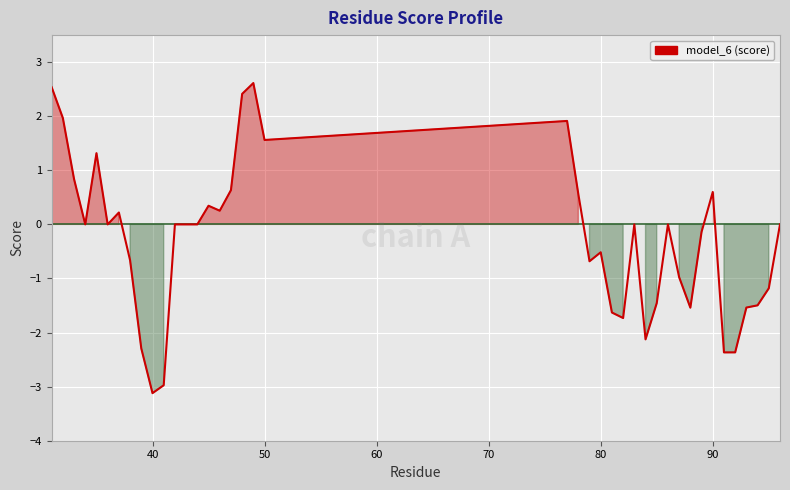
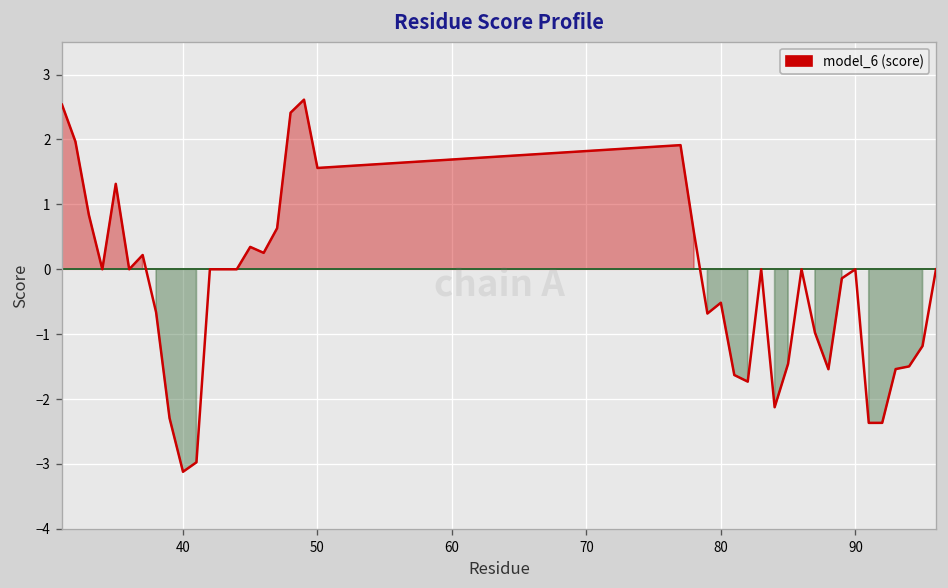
90: 0.6 -> 0.0
